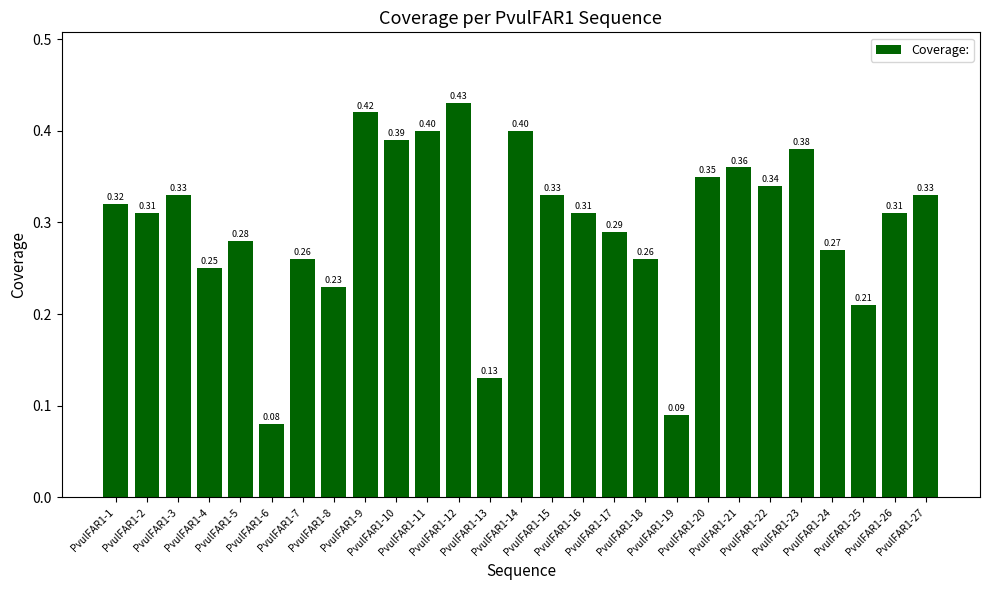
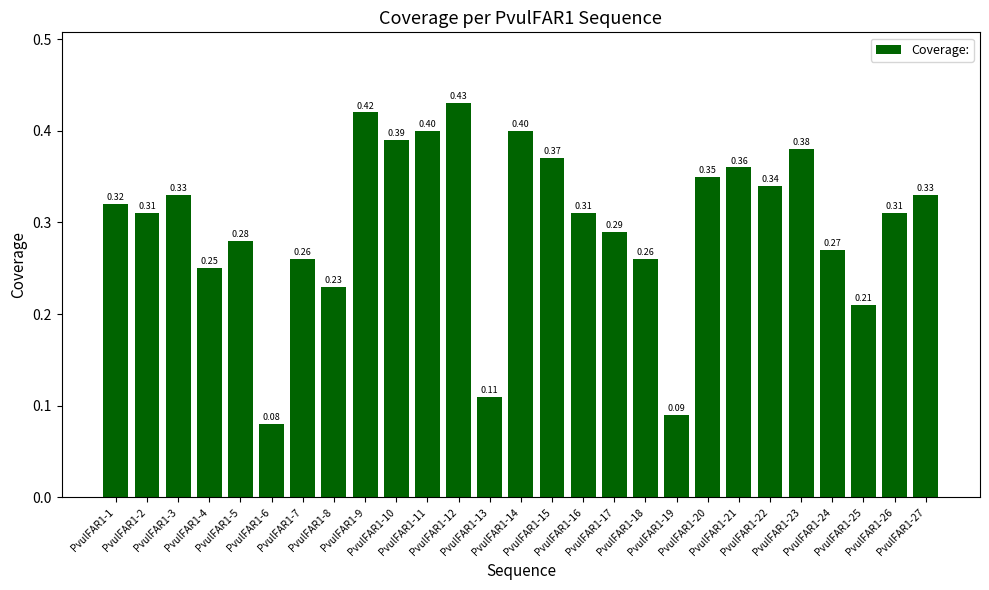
PvulFAR1-13: 0.13 -> 0.11
PvulFAR1-15: 0.33 -> 0.37
